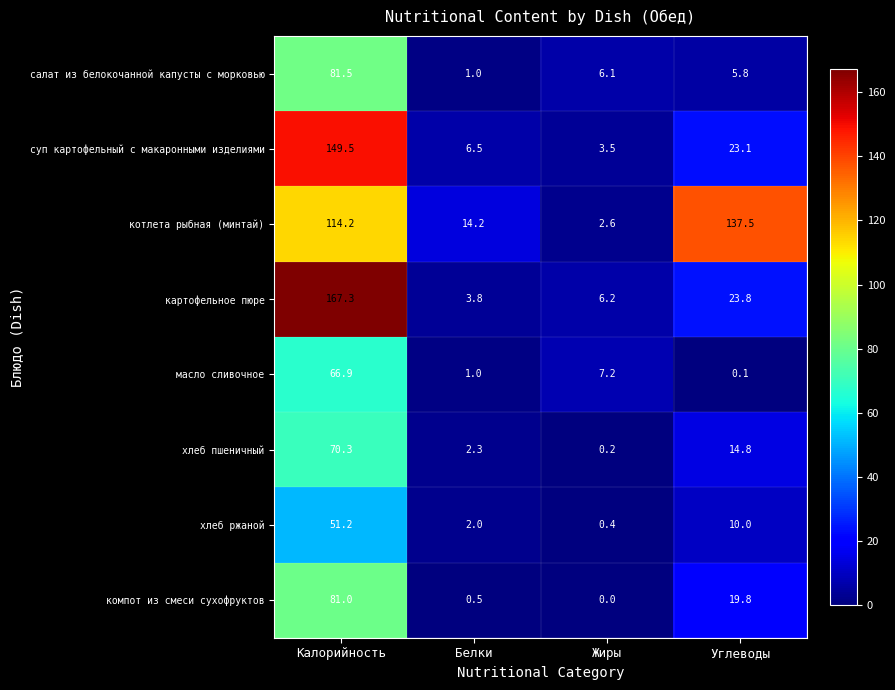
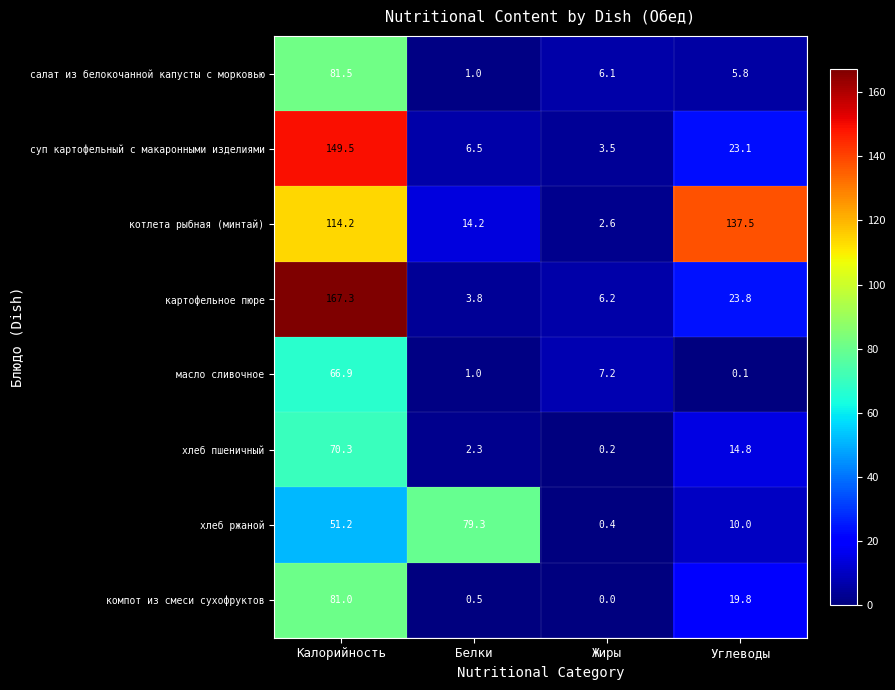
хлеб ржаной, Белки: 2.0 -> 79.3
